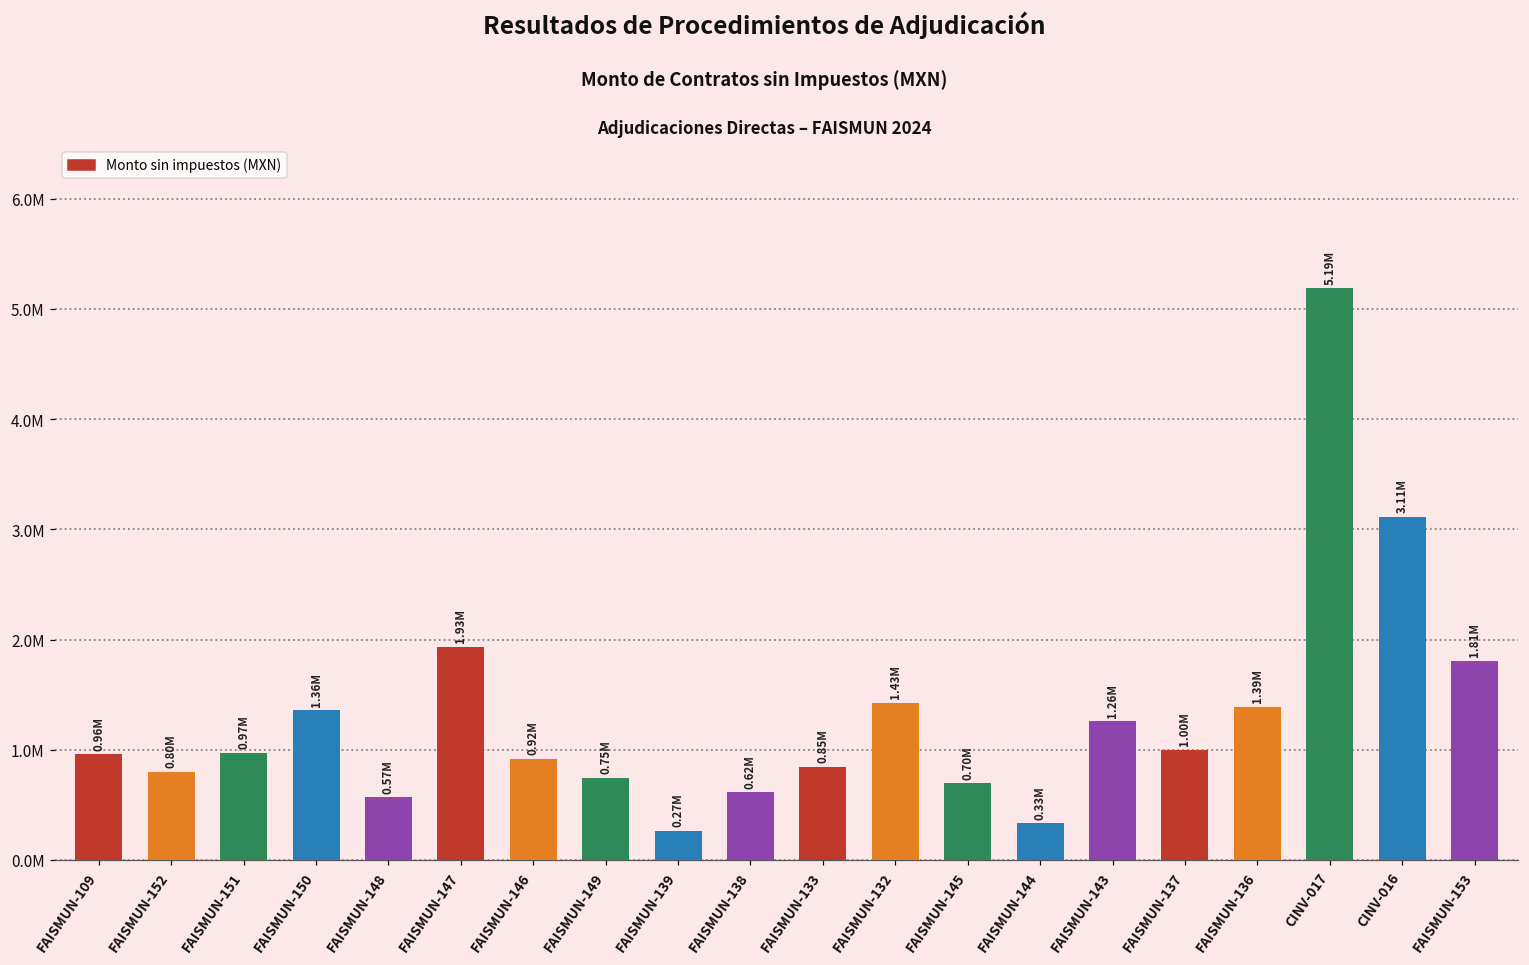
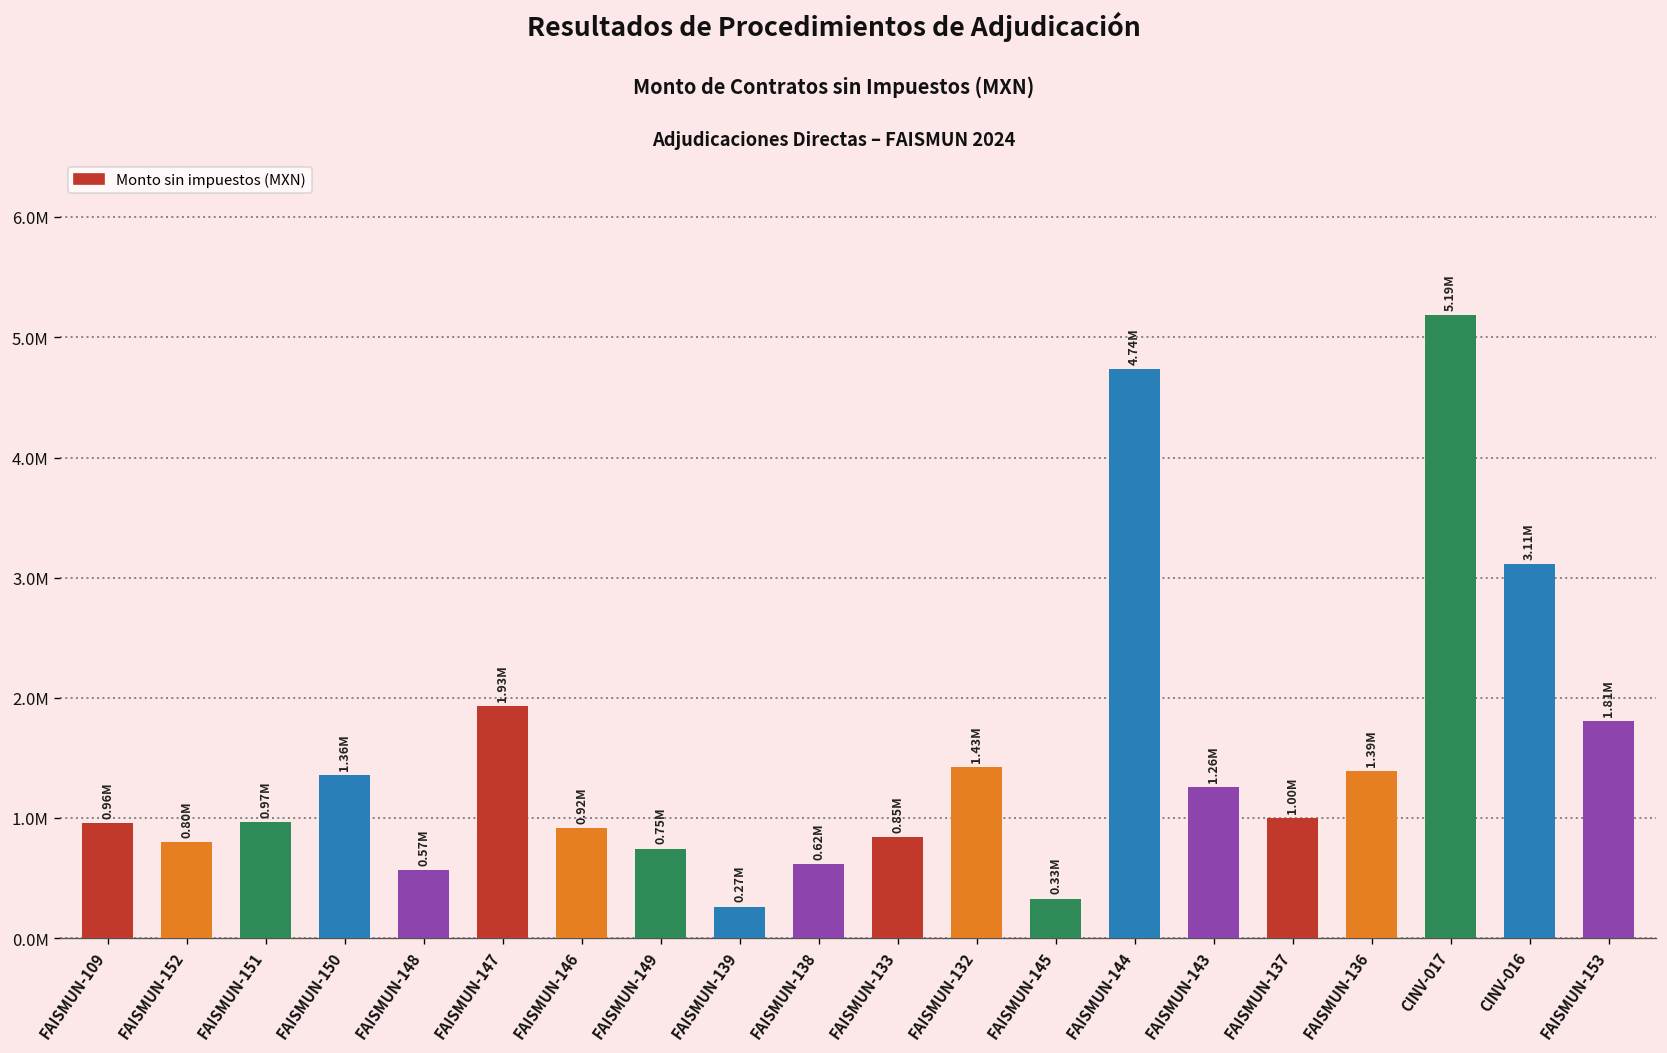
FAISMUN-145: 0.70M -> 0.33M
FAISMUN-144: 0.33M -> 4.74M
